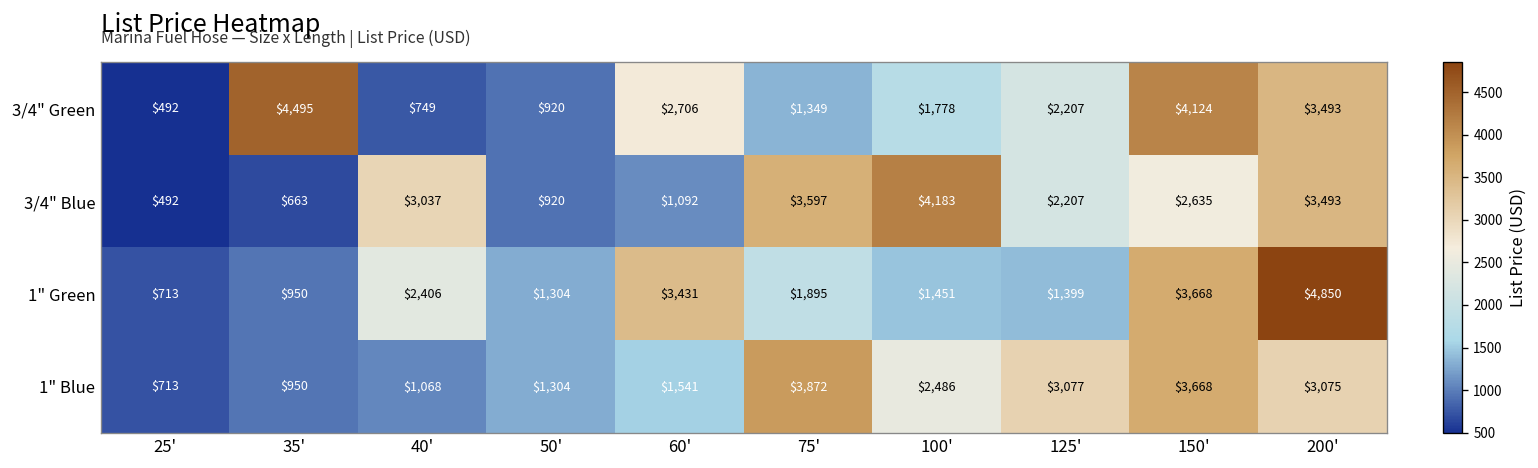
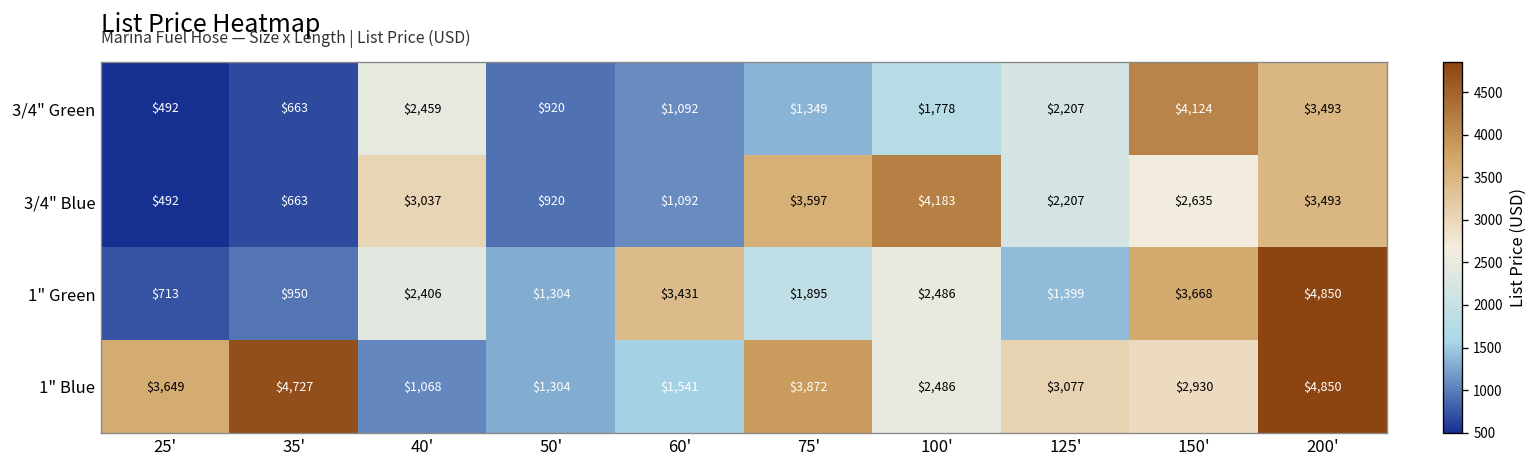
3/4" Green, 35': $4,495 -> $663
3/4" Green, 40': $749 -> $2,459
3/4" Green, 60': $2,706 -> $1,092
1" Green, 100': $1,451 -> $2,486
1" Blue, 25': $713 -> $3,649
1" Blue, 35': $950 -> $4,727
1" Blue, 150': $3,668 -> $2,930
1" Blue, 200': $3,075 -> $4,850
